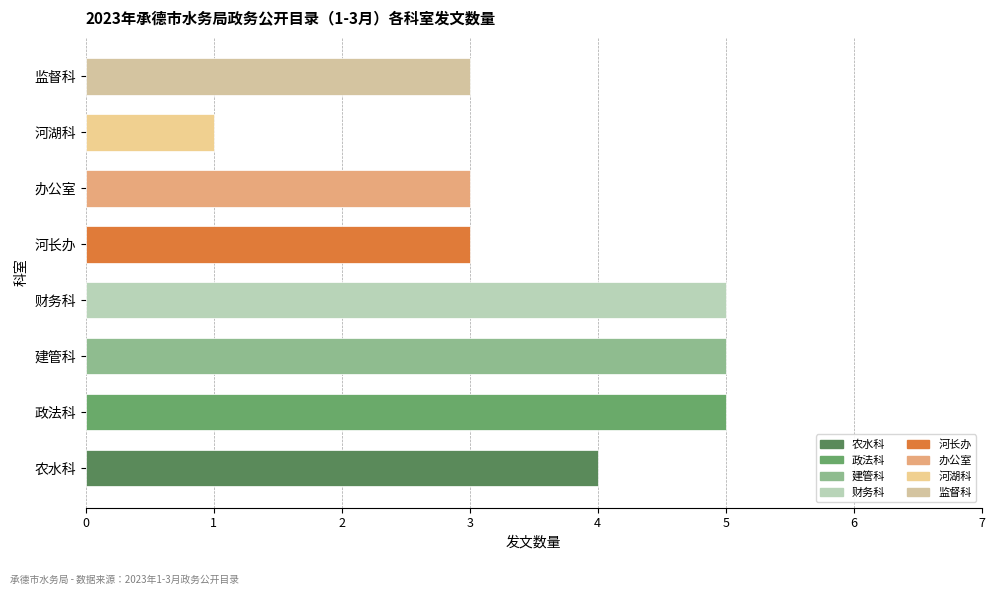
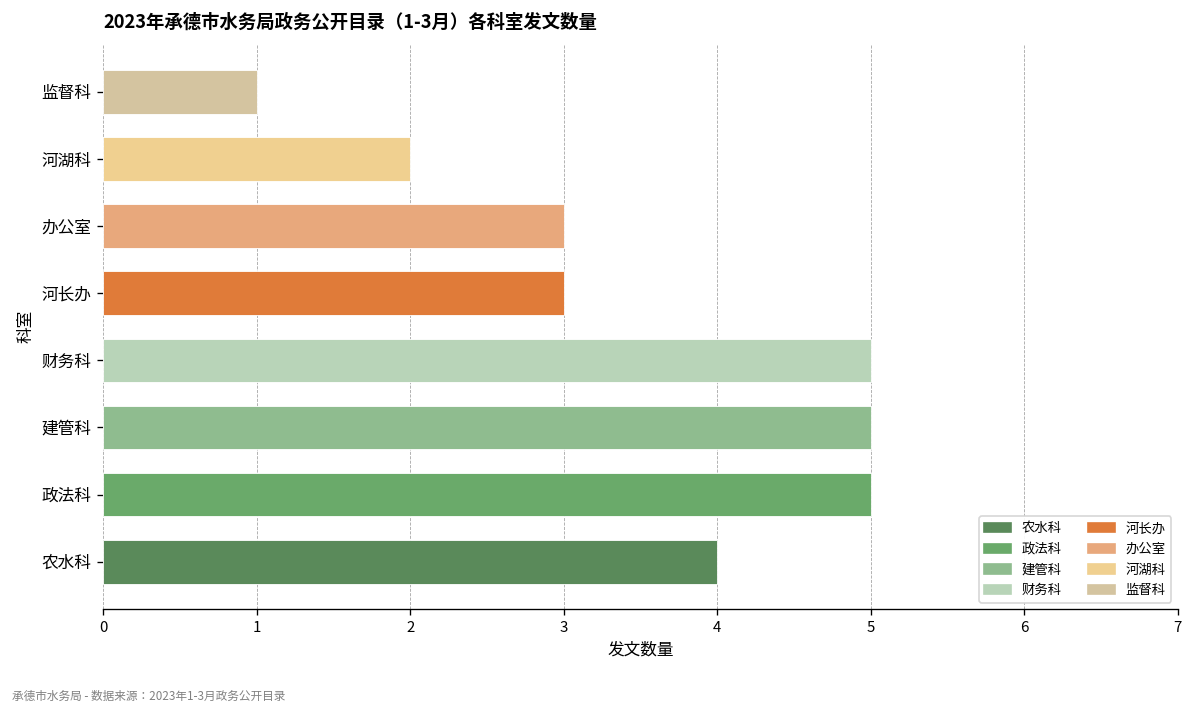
监督科: 3 -> 1
河湖科: 1 -> 2
